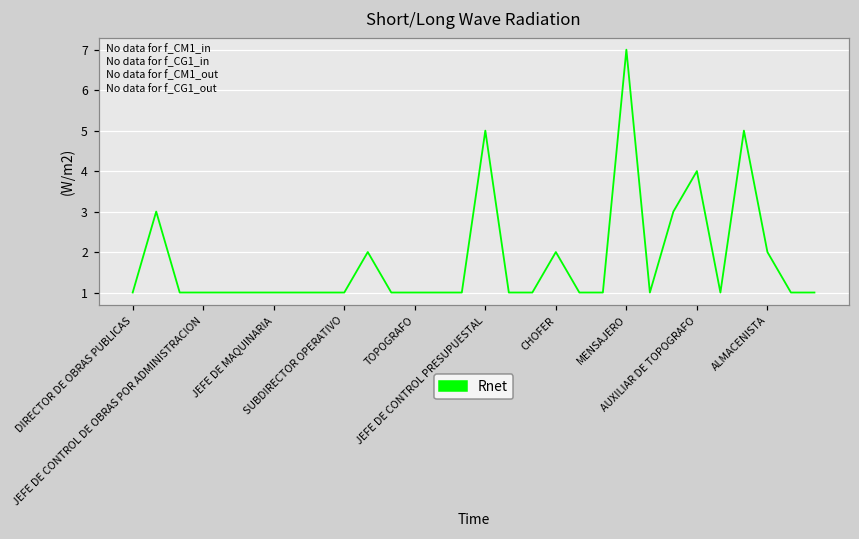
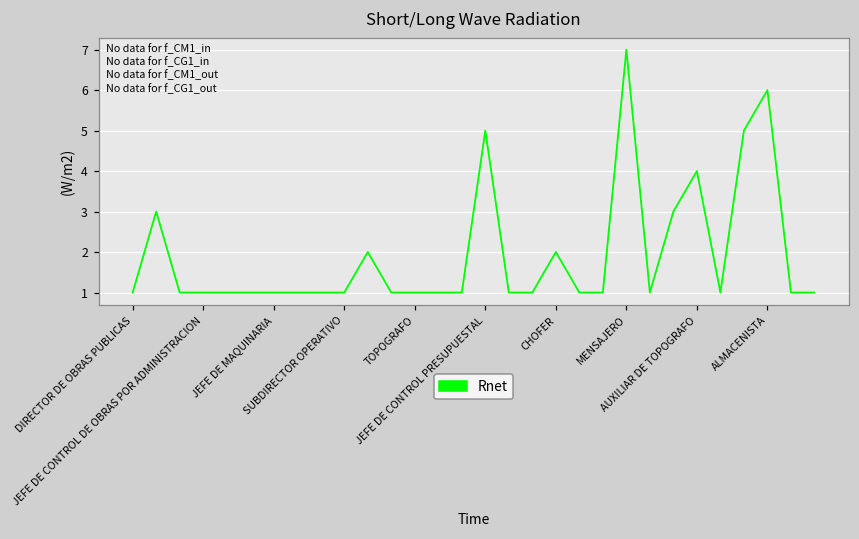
ALMACENISTA: 2 -> 6
